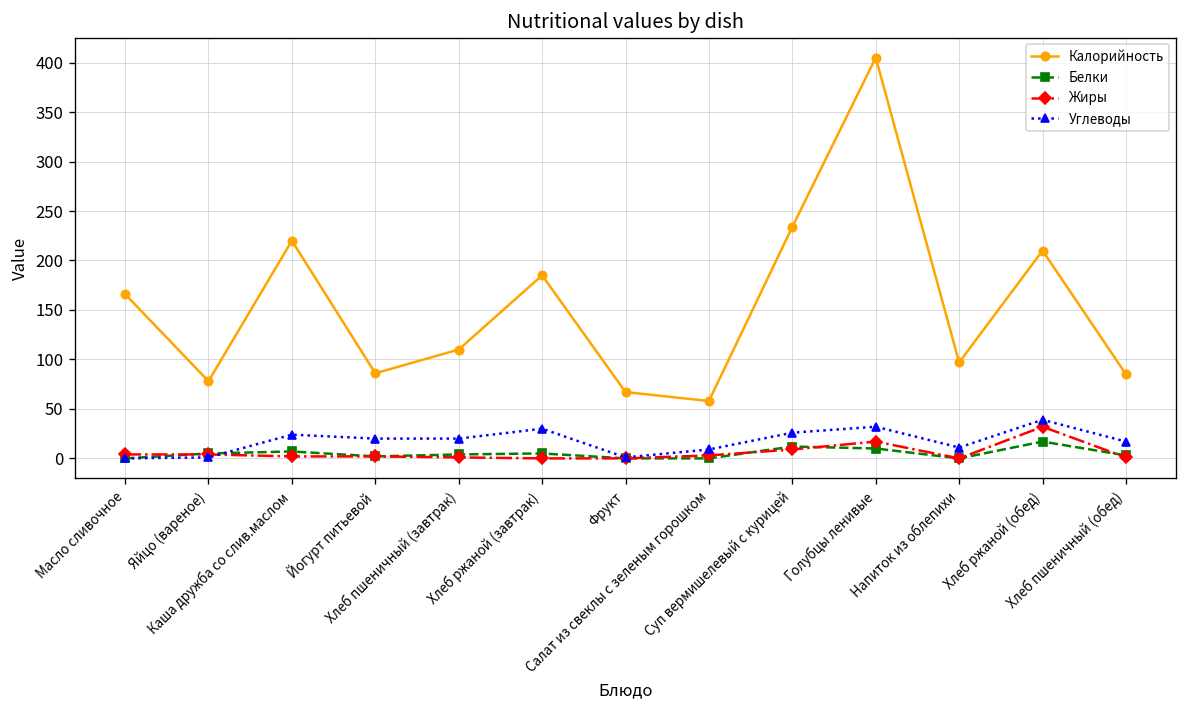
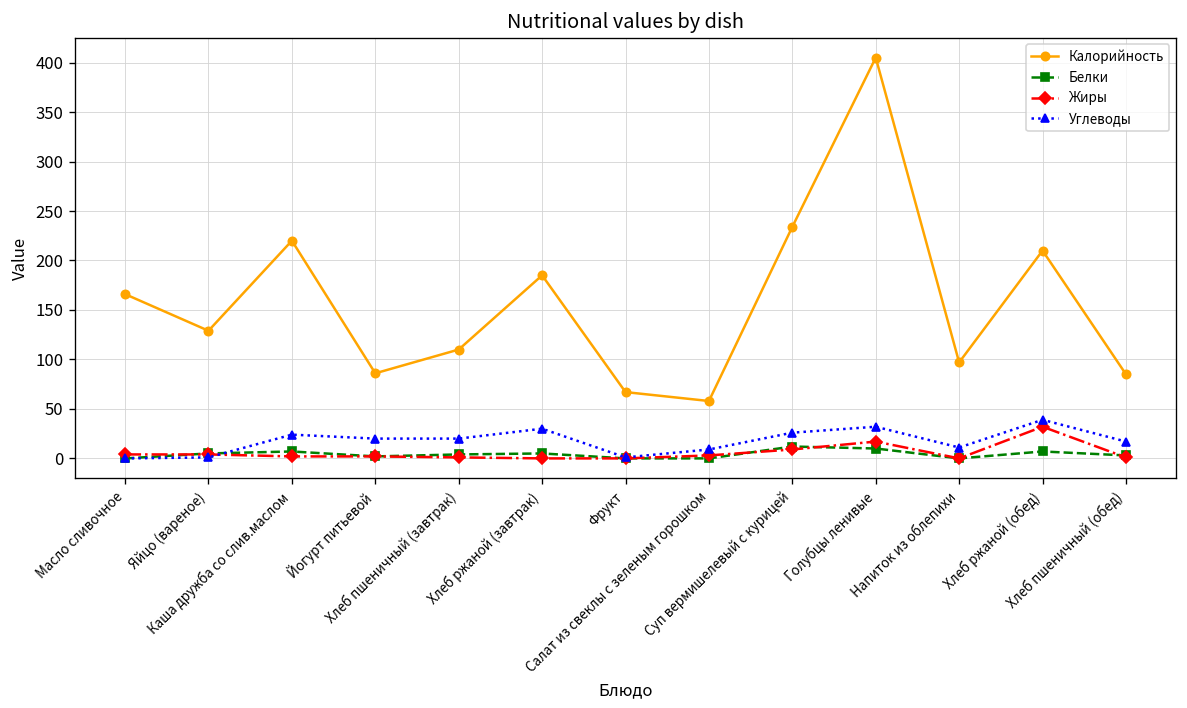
Калорийность, Яйцо (вареное): 80 -> 130
Белки, Хлеб ржаной (обед): 20 -> 10
